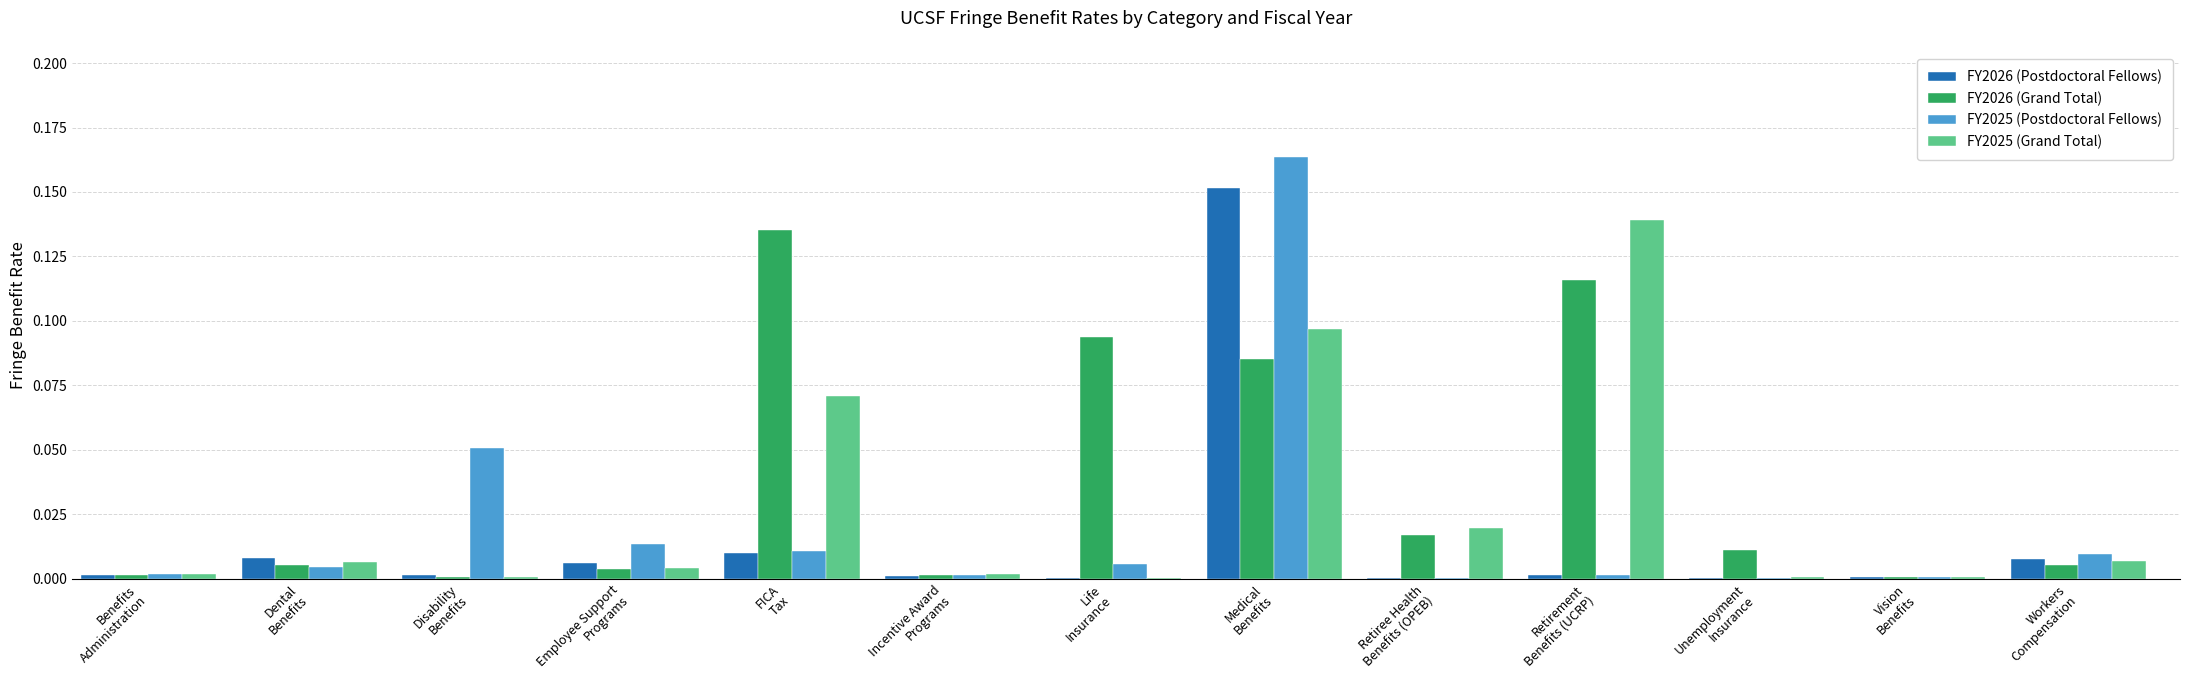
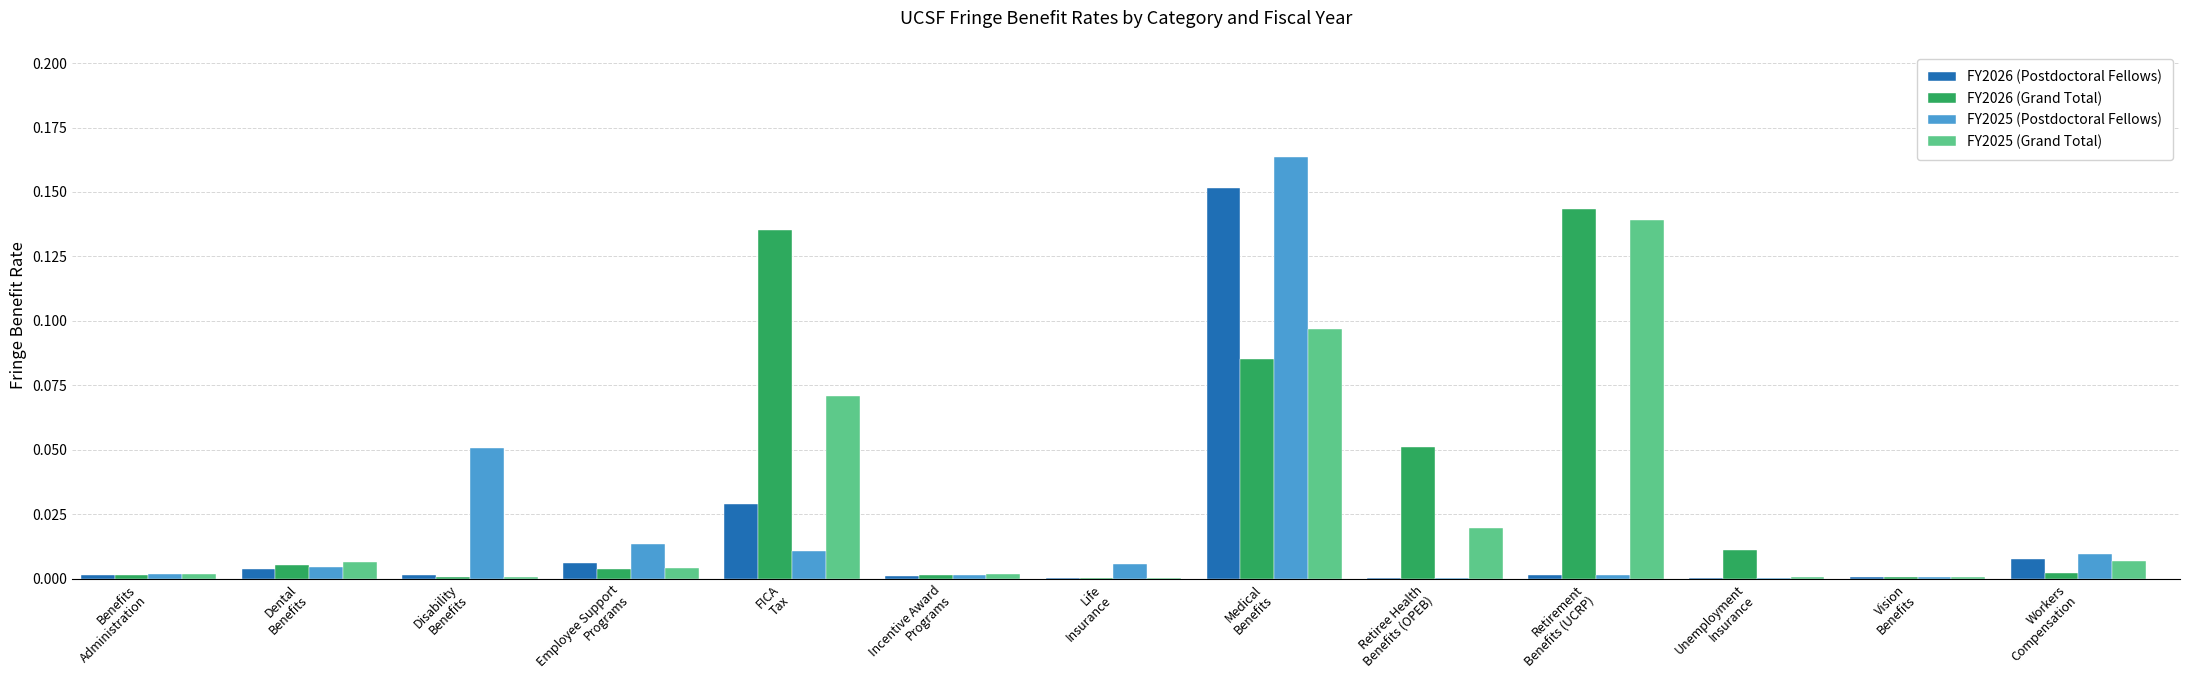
FY2026 (Postdoctoral Fellows), Dental Benefits: 0.008 -> 0.004
FY2026 (Postdoctoral Fellows), FICA Tax: 0.010 -> 0.029
FY2026 (Grand Total), Life Insurance: 0.094 -> 0.000
FY2026 (Grand Total), Retiree Health Benefits (OPEB): 0.017 -> 0.051
FY2026 (Grand Total), Retirement Benefits (UCRP): 0.116 -> 0.143
FY2026 (Grand Total), Workers Compensation: 0.005 -> 0.002
